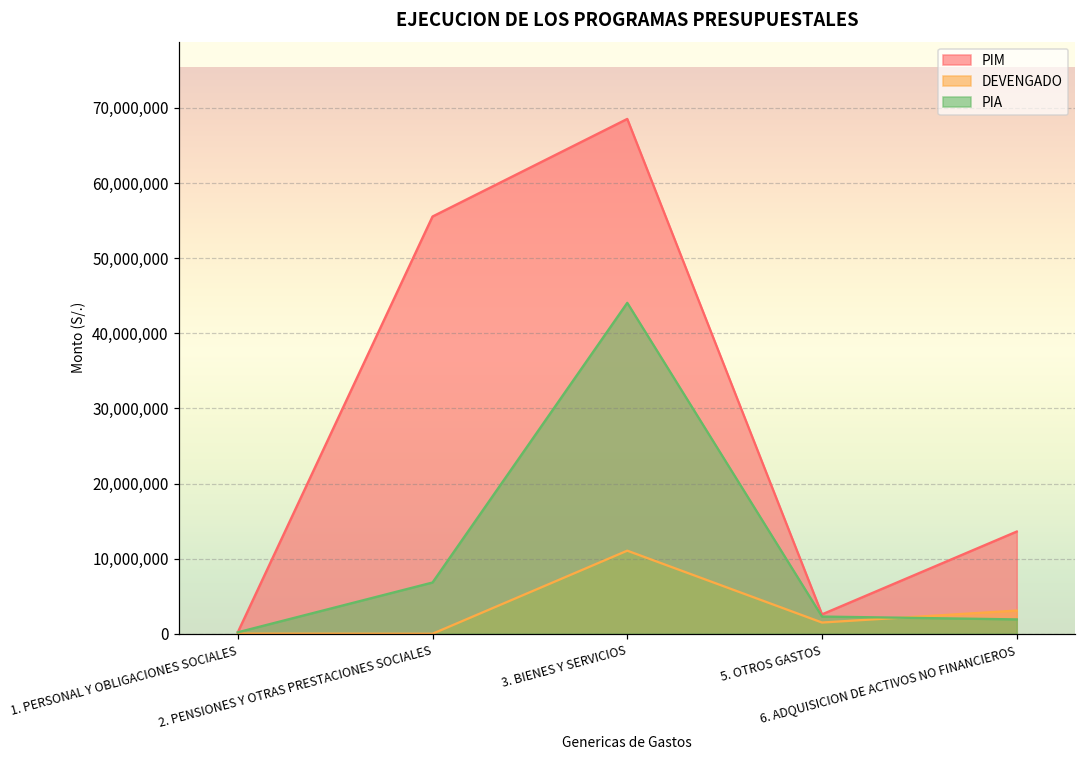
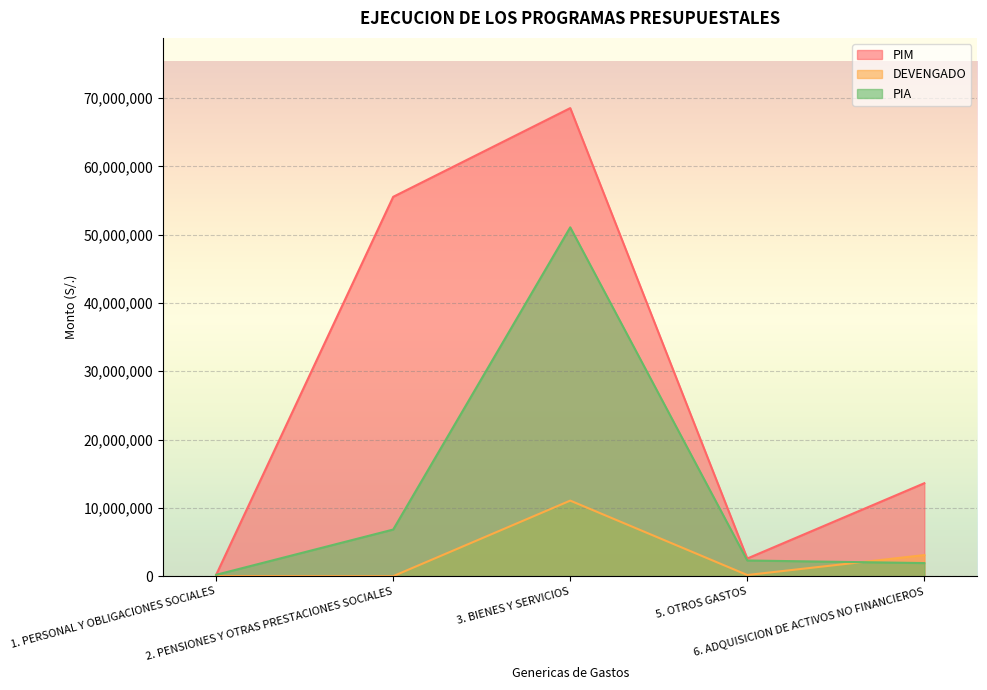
PIA, 3. BIENES Y SERVICIOS: 44,000,000 -> 51,000,000
DEVENGADO, 5. OTROS GASTOS: 1,000,000 -> 0
